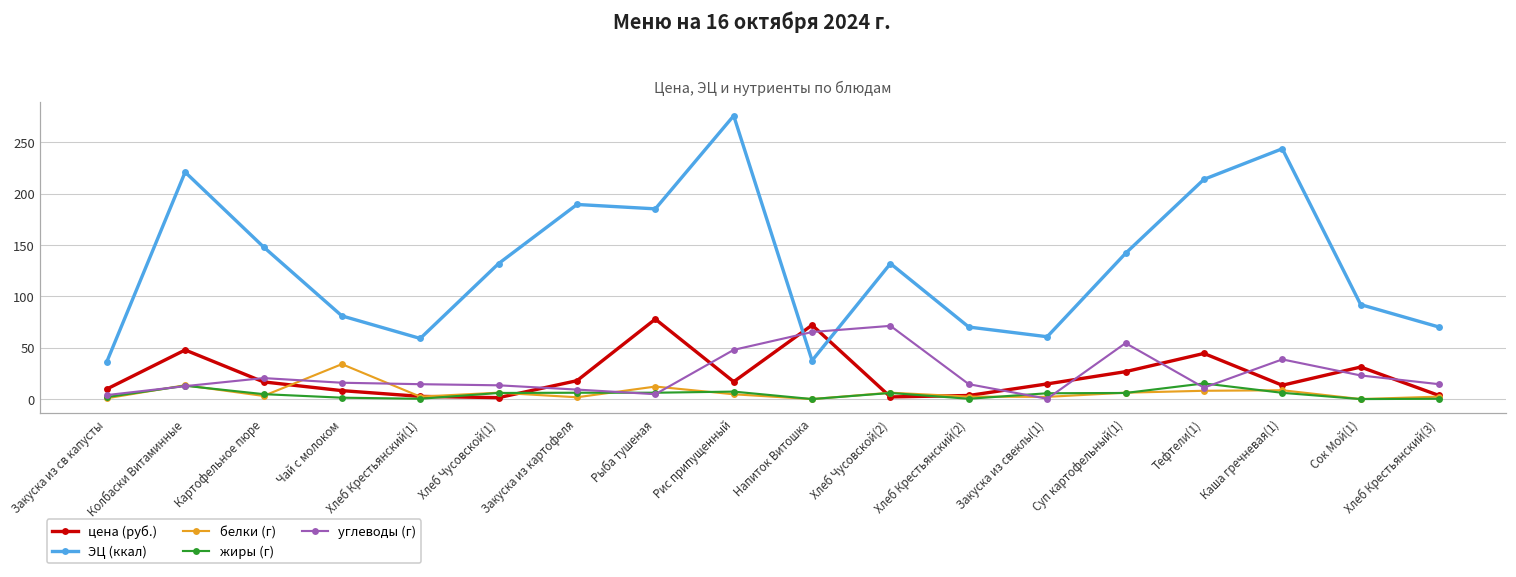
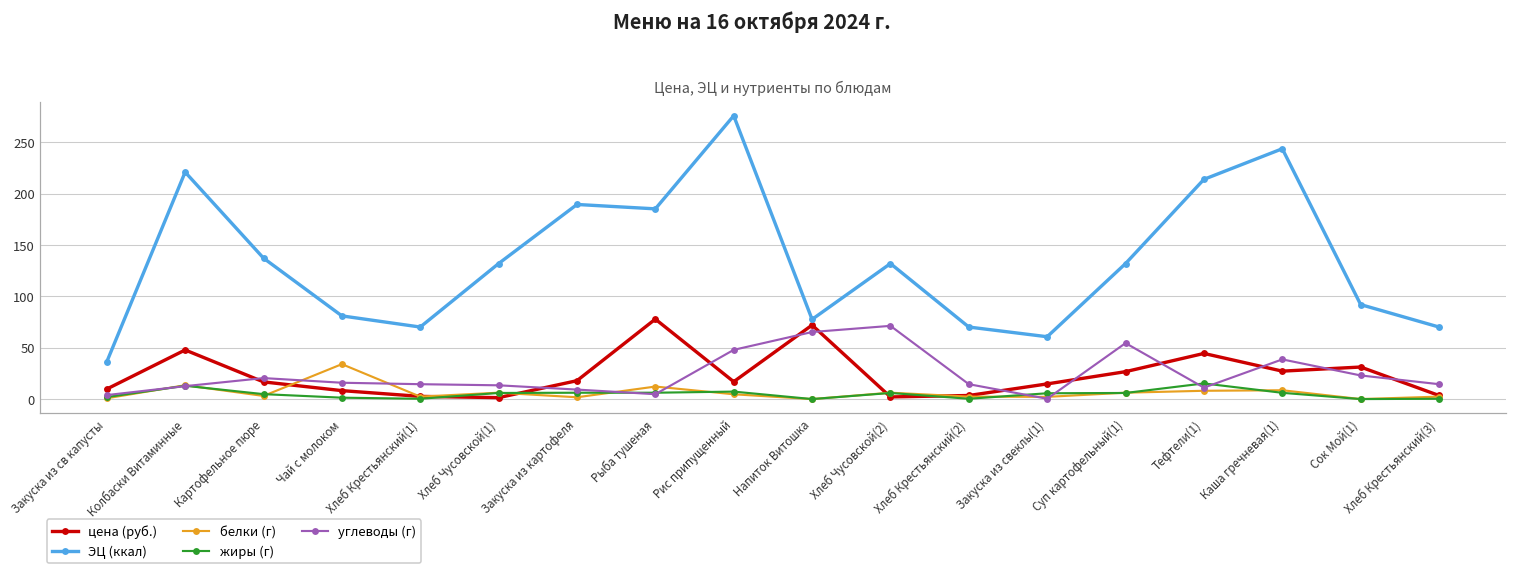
ЭЦ (ккал), Картофельное пюре: 150 -> 140
ЭЦ (ккал), Хлеб Крестьянский(1): 60 -> 70
ЭЦ (ккал), Напиток Витошка: 40 -> 80
ЭЦ (ккал), Суп картофельный(1): 140 -> 130
цена (руб.), Каша гречневая(1): 10 -> 30
